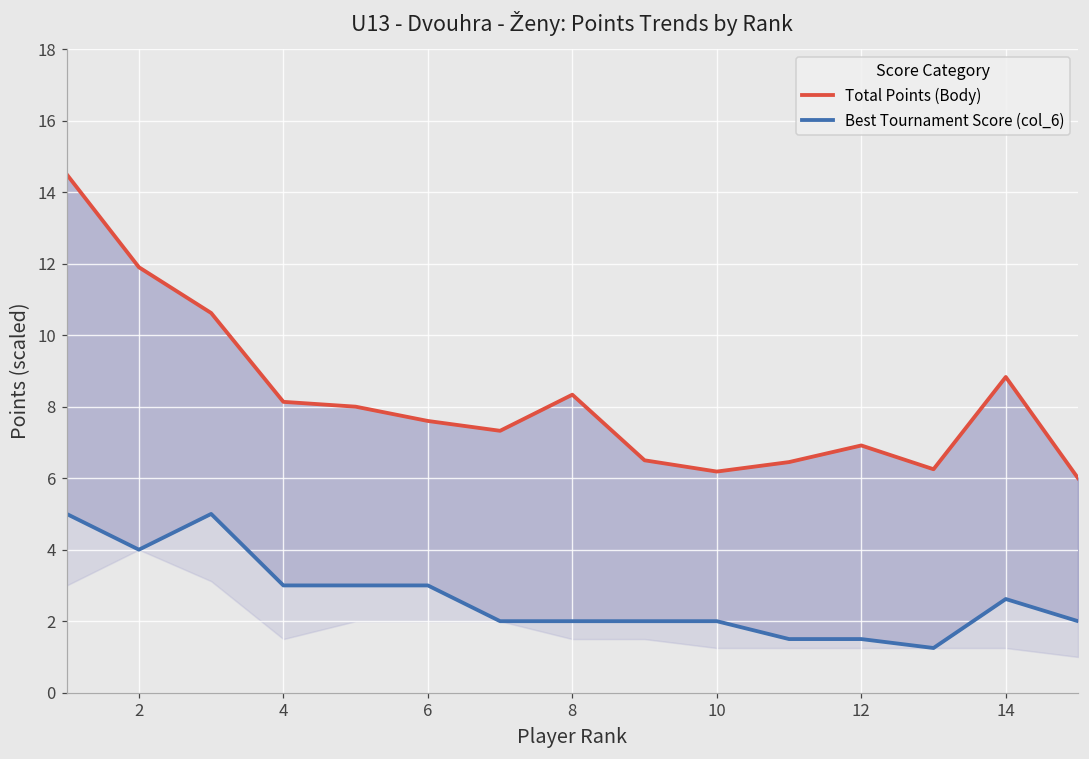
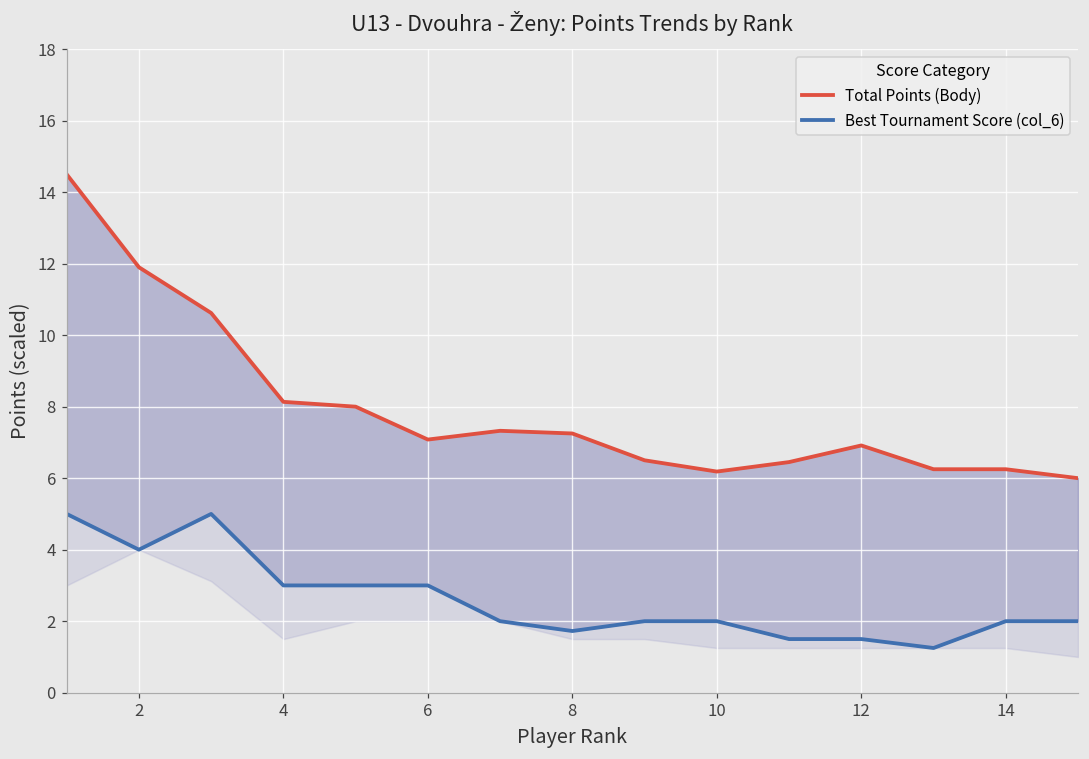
Total Points (Body), 6: 7.6 -> 7.1
Total Points (Body), 8: 8.3 -> 7.3
Best Tournament Score (col_6), 8: 2.0 -> 1.7
Total Points (Body), 14: 8.8 -> 6.3
Best Tournament Score (col_6), 14: 2.6 -> 2.0
